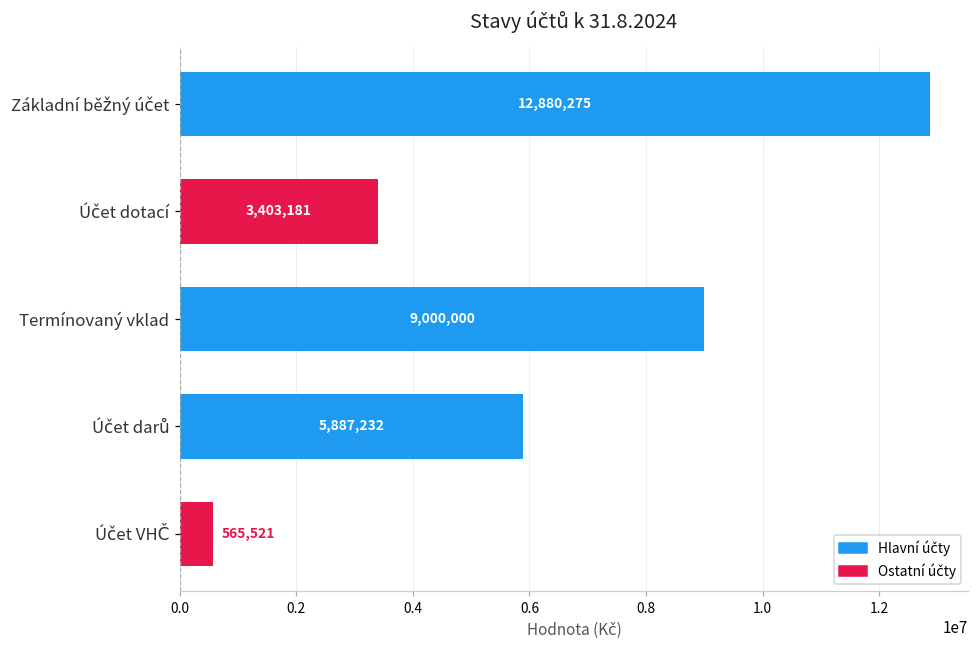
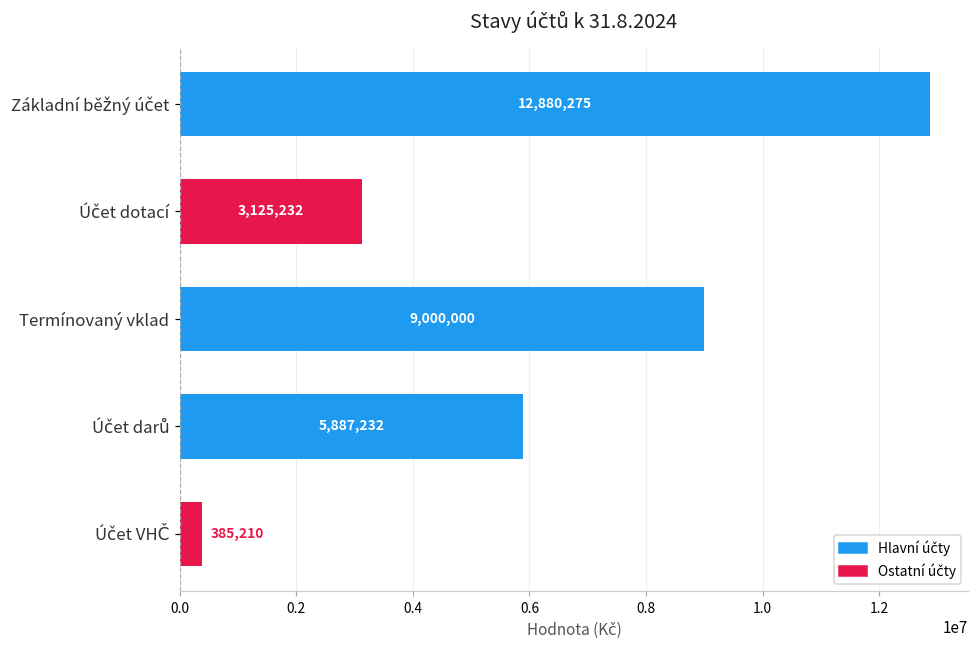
Účet dotací: 3,403,181 -> 3,125,232
Účet VHČ: 565,521 -> 385,210
